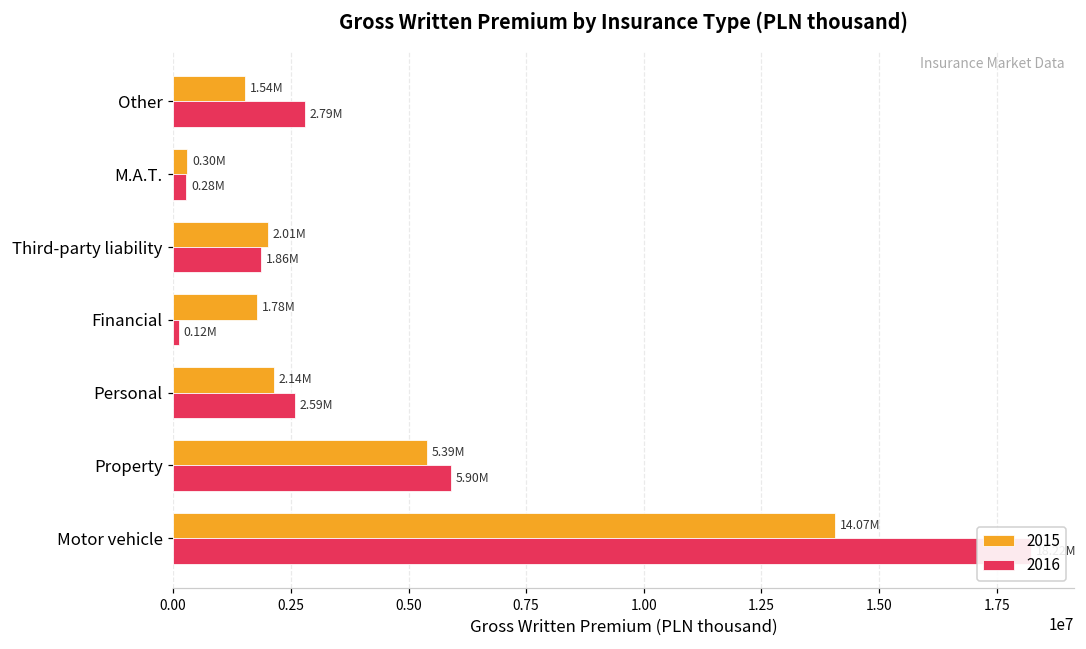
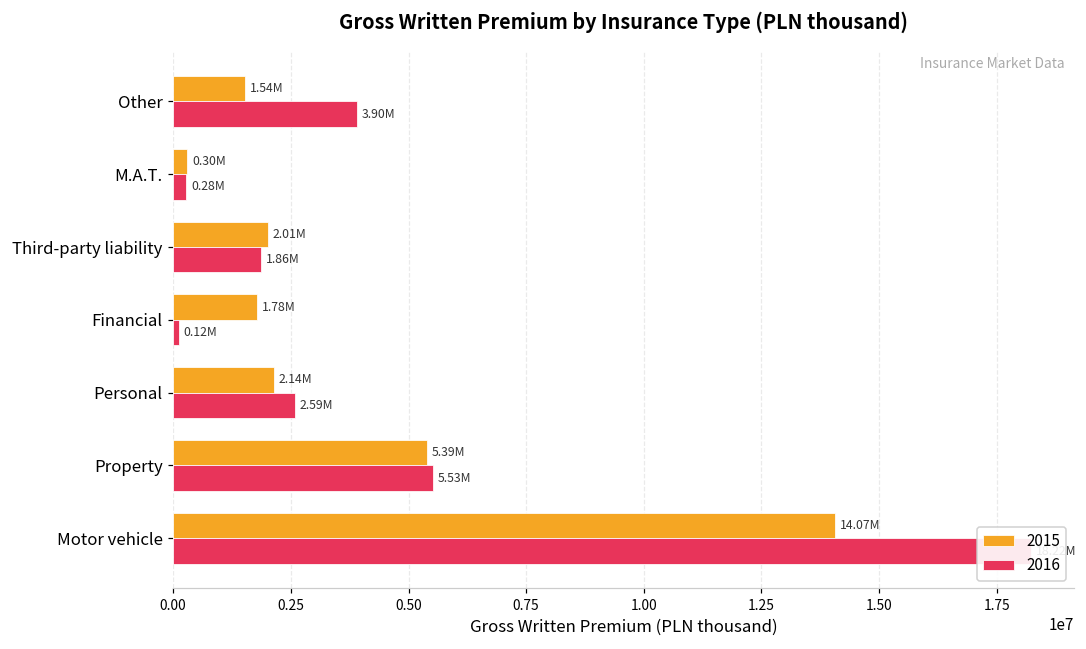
2016, Other: 2.79M -> 3.90M
2016, Property: 5.90M -> 5.53M
